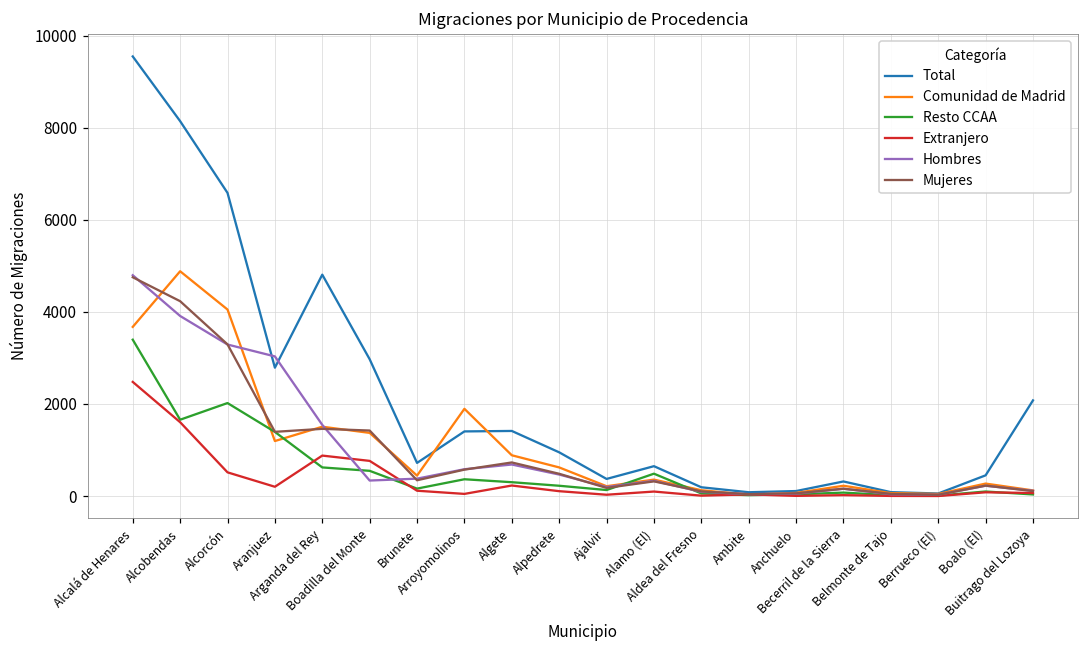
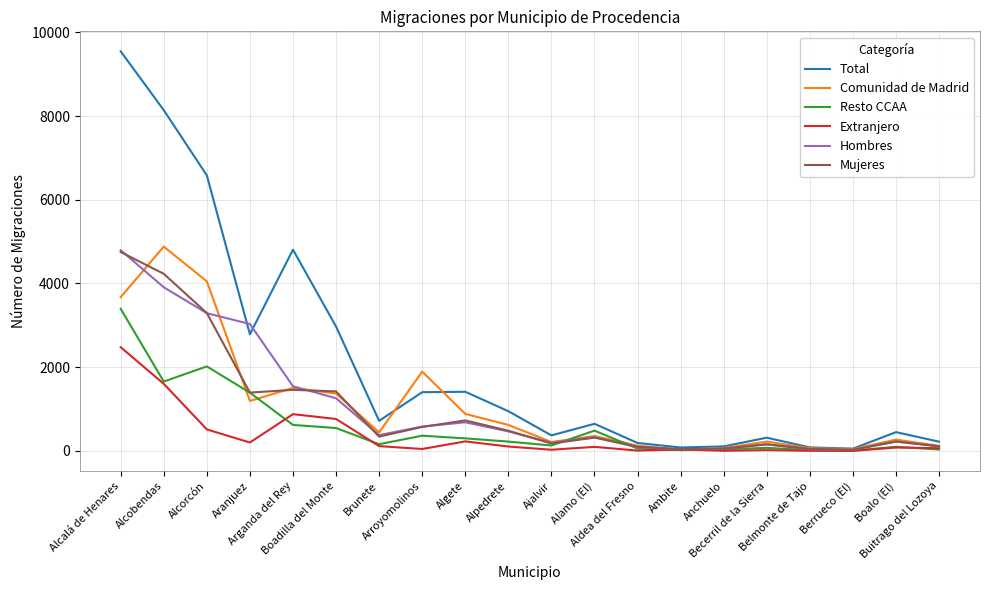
Hombres, Boadilla del Monte: 300 -> 1300
Total, Buitrago del Lozoya: 2100 -> 200
